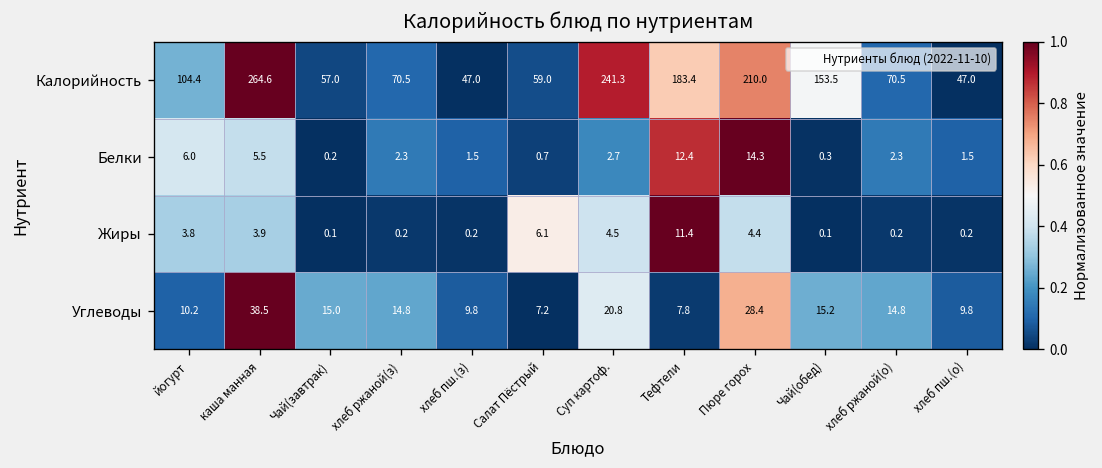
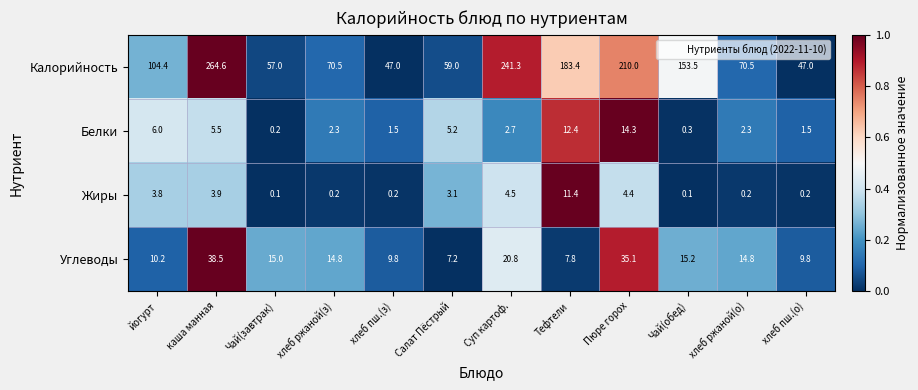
Белки, Салат Пёстрый: 0.7 -> 5.2
Жиры, Салат Пёстрый: 6.1 -> 3.1
Углеводы, Пюре горох: 28.4 -> 35.1
